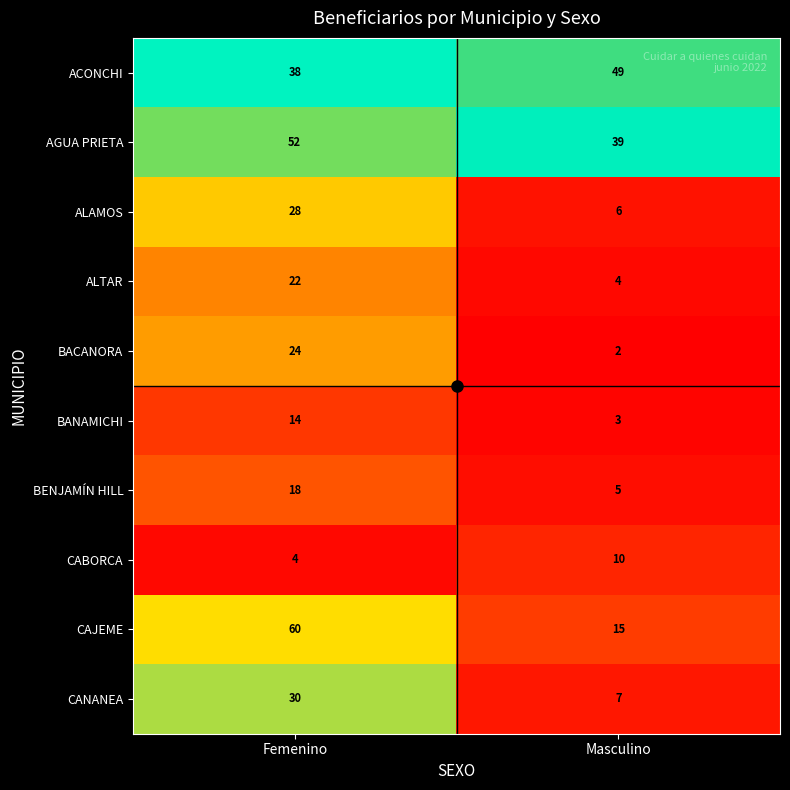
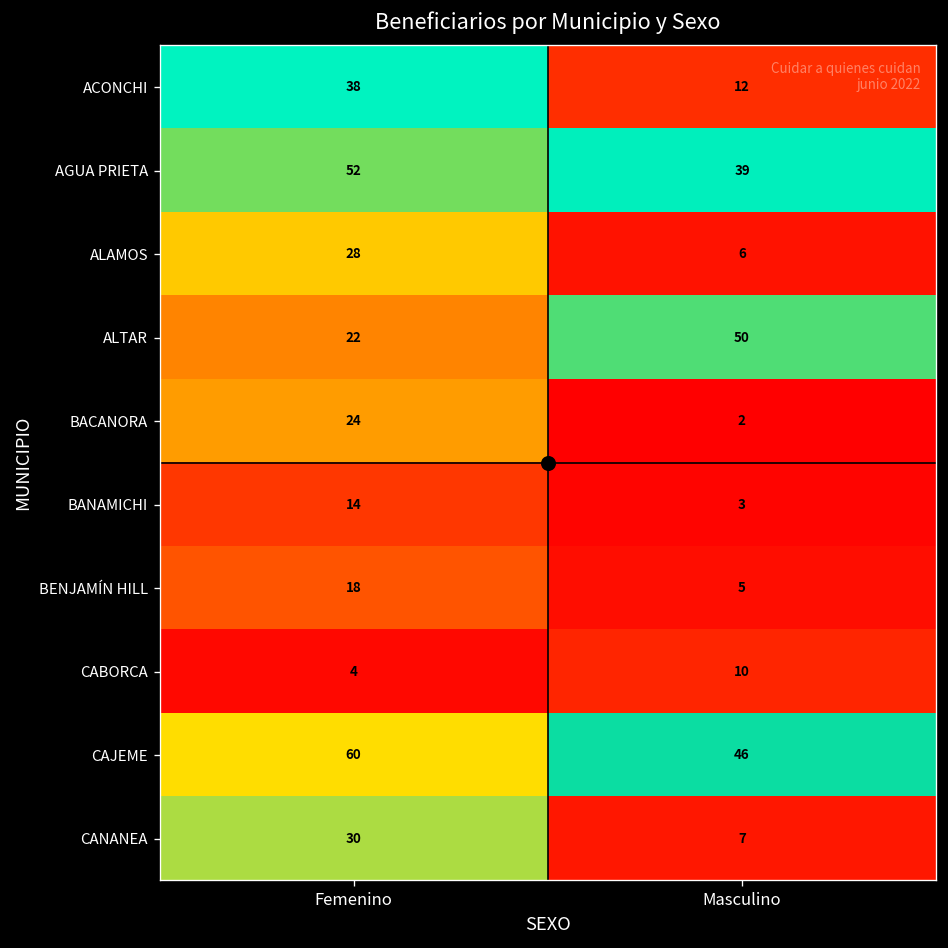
ACONCHI, Masculino: 49 -> 12
ALTAR, Masculino: 4 -> 50
CAJEME, Masculino: 15 -> 46
